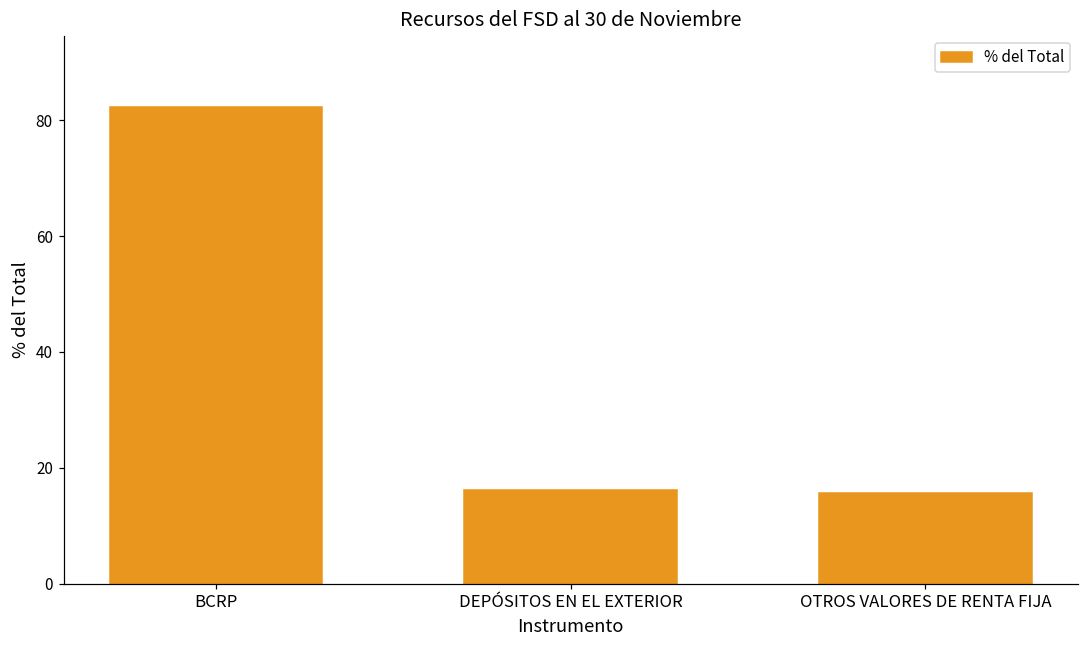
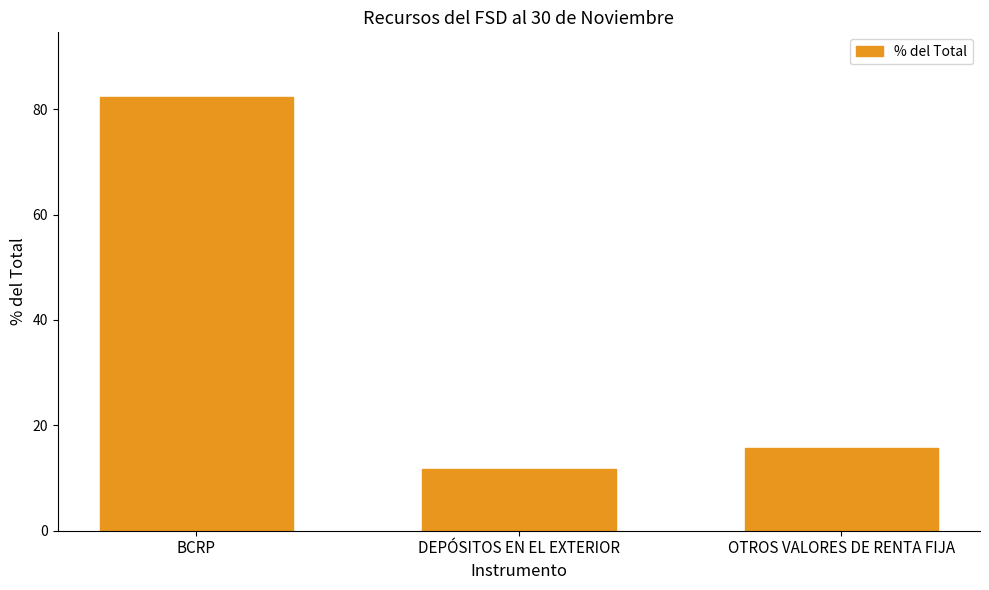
DEPÓSITOS EN EL EXTERIOR: 16 -> 12
